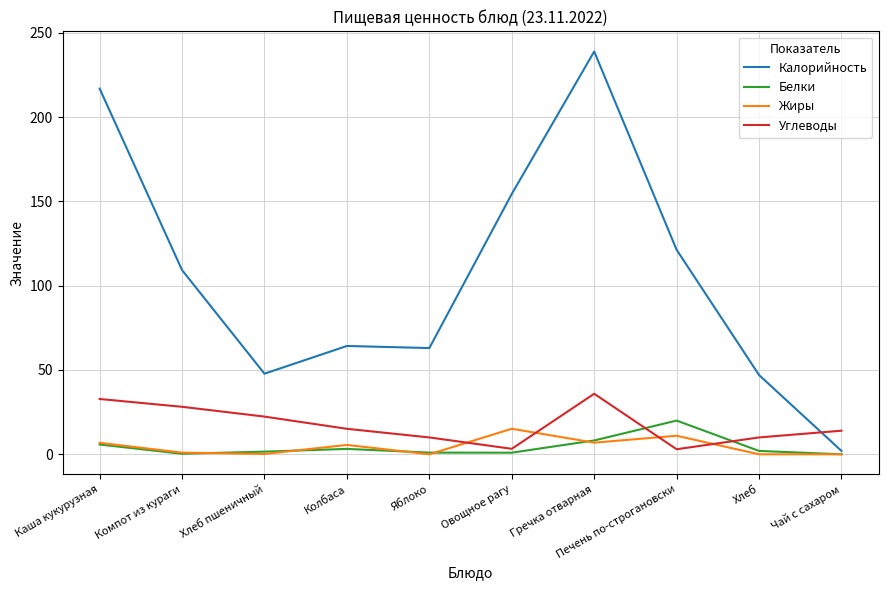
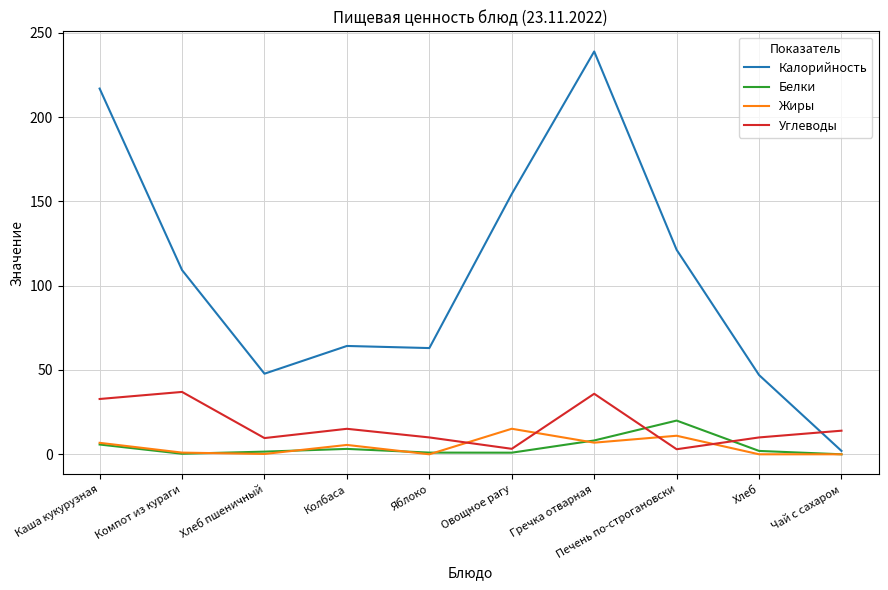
Углеводы, Компот из кураги: 28 -> 37
Углеводы, Хлеб пшеничный: 22 -> 10
